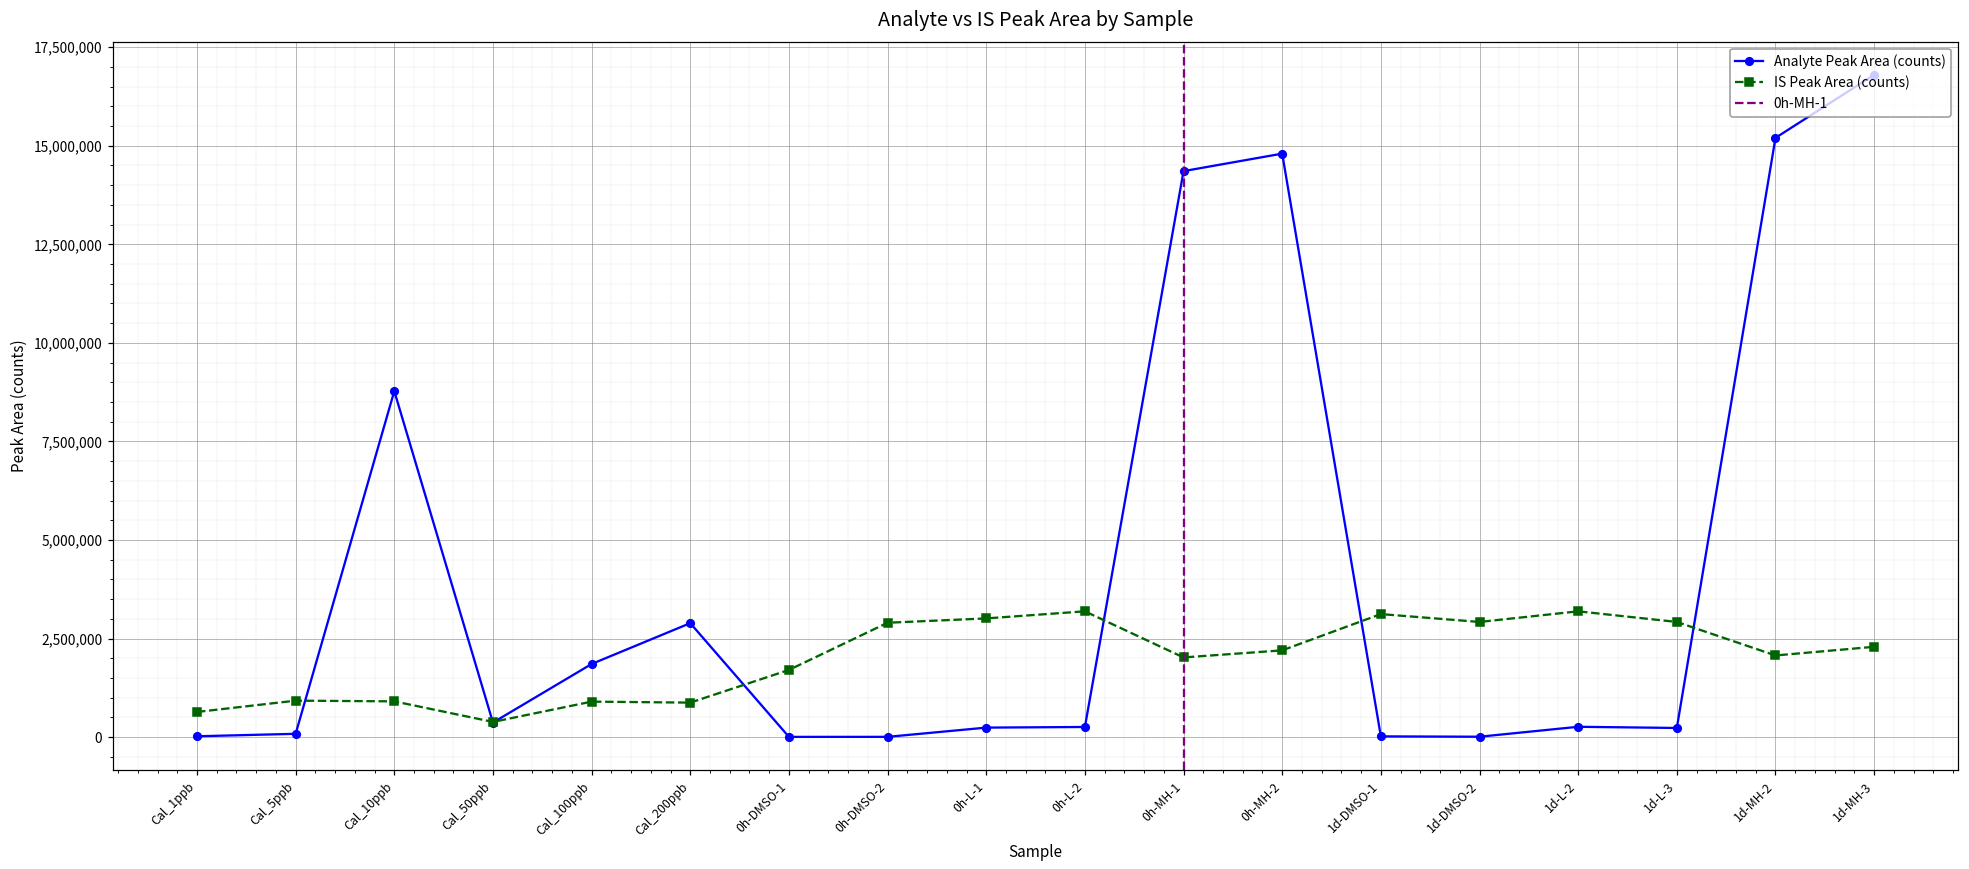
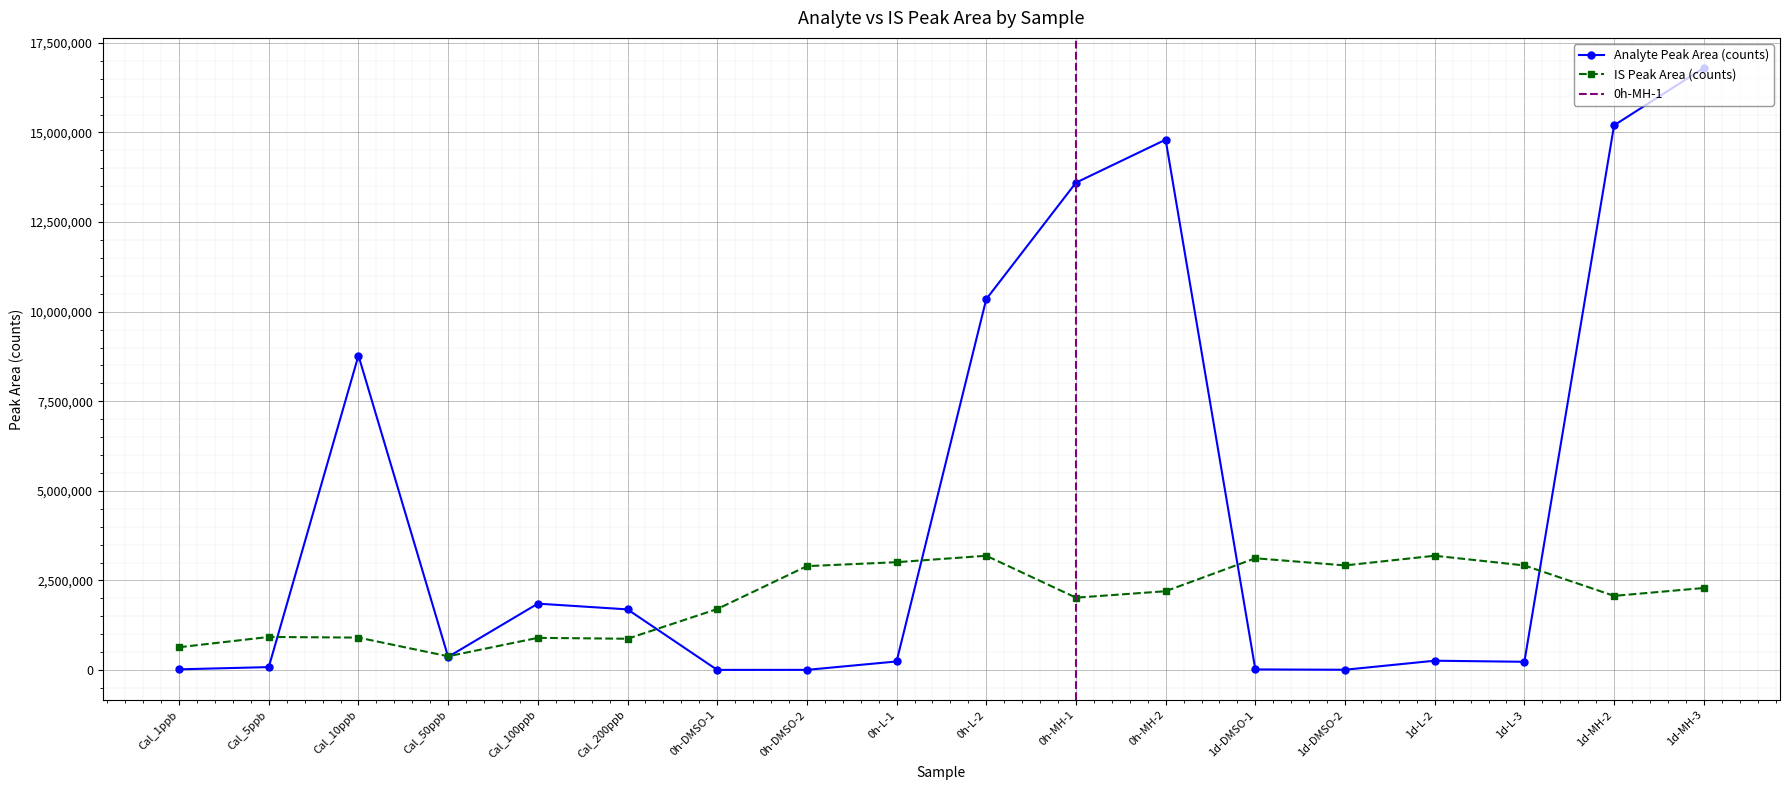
Analyte Peak Area (counts), Cal_200ppb: 2,900,000 -> 1,700,000
Analyte Peak Area (counts), 0h-L-2: 300,000 -> 10,400,000
Analyte Peak Area (counts), 0h-MH-1: 14,400,000 -> 13,600,000
